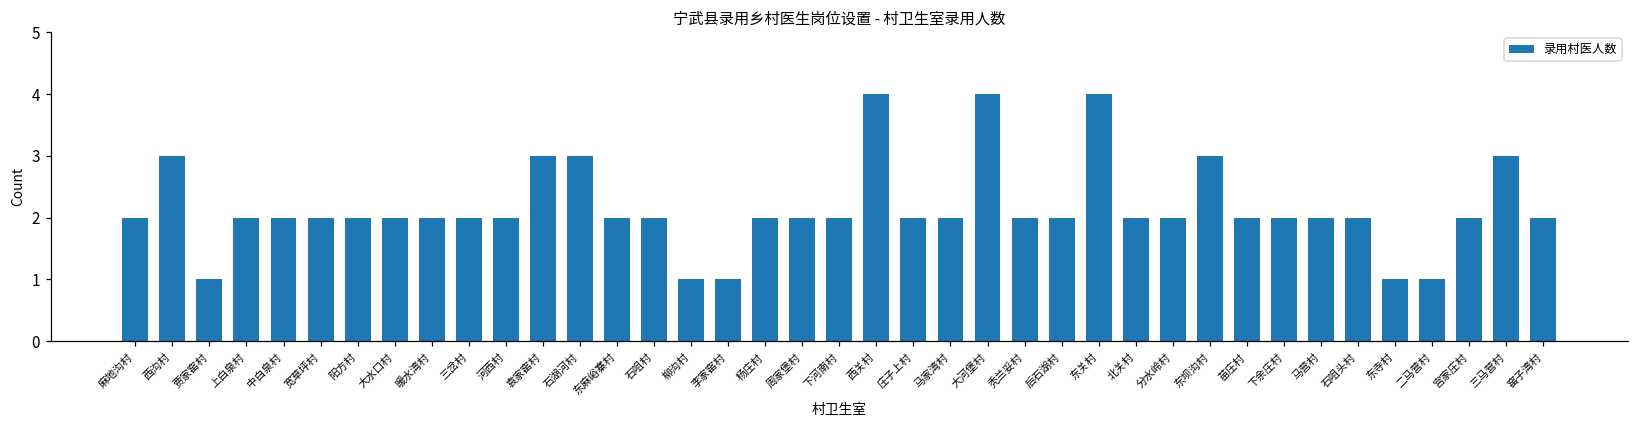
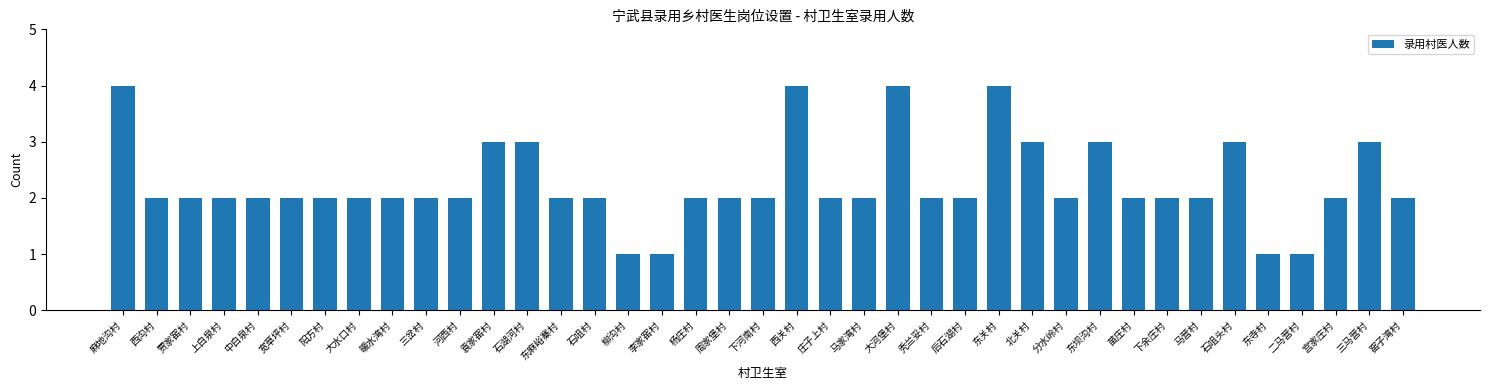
麻地沟村: 2 -> 4
西沟村: 3 -> 2
贾家窑村: 1 -> 2
北关村: 2 -> 3
石咀头村: 2 -> 3
